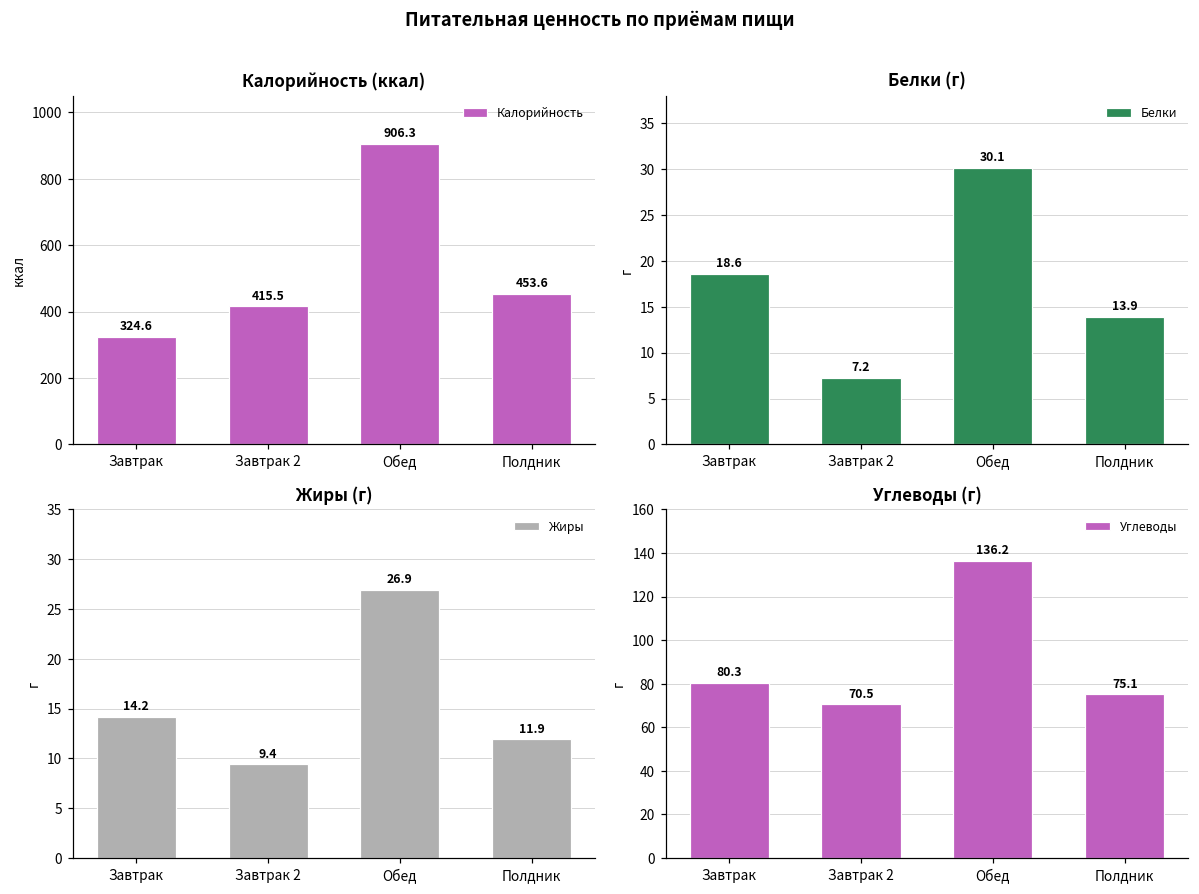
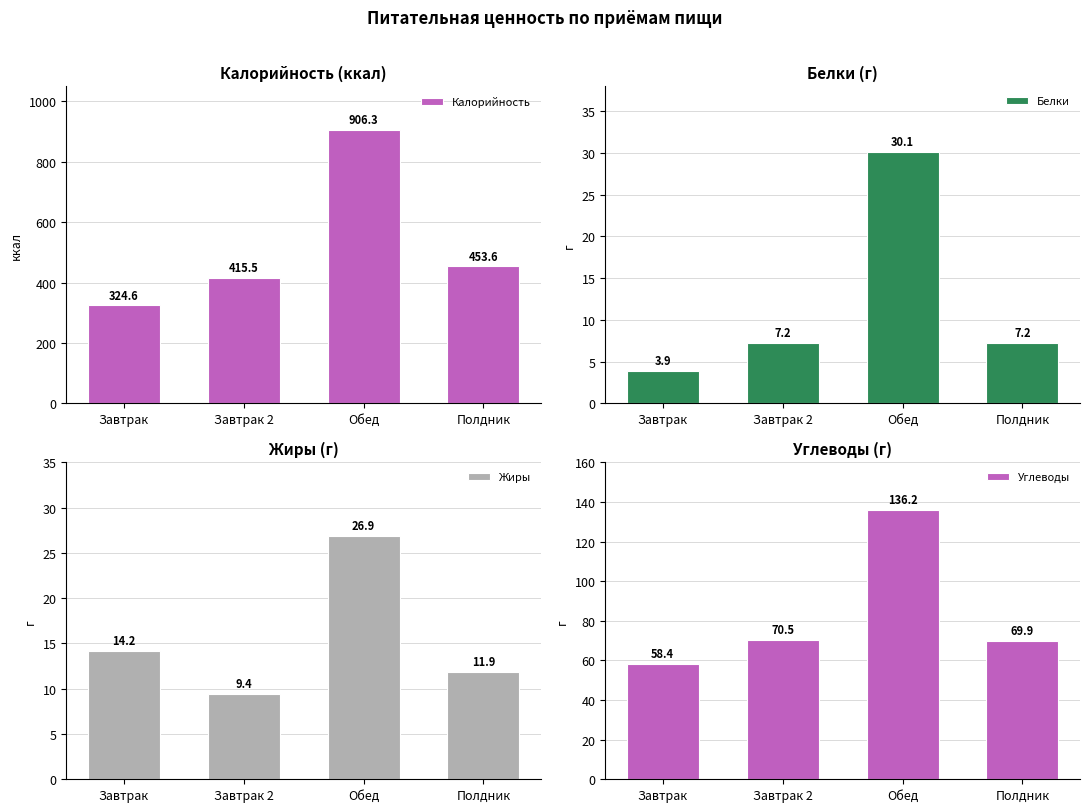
Белки (г), Завтрак: 18.6 -> 3.9
Белки (г), Полдник: 13.9 -> 7.2
Углеводы (г), Завтрак: 80.3 -> 58.4
Углеводы (г), Полдник: 75.1 -> 69.9
